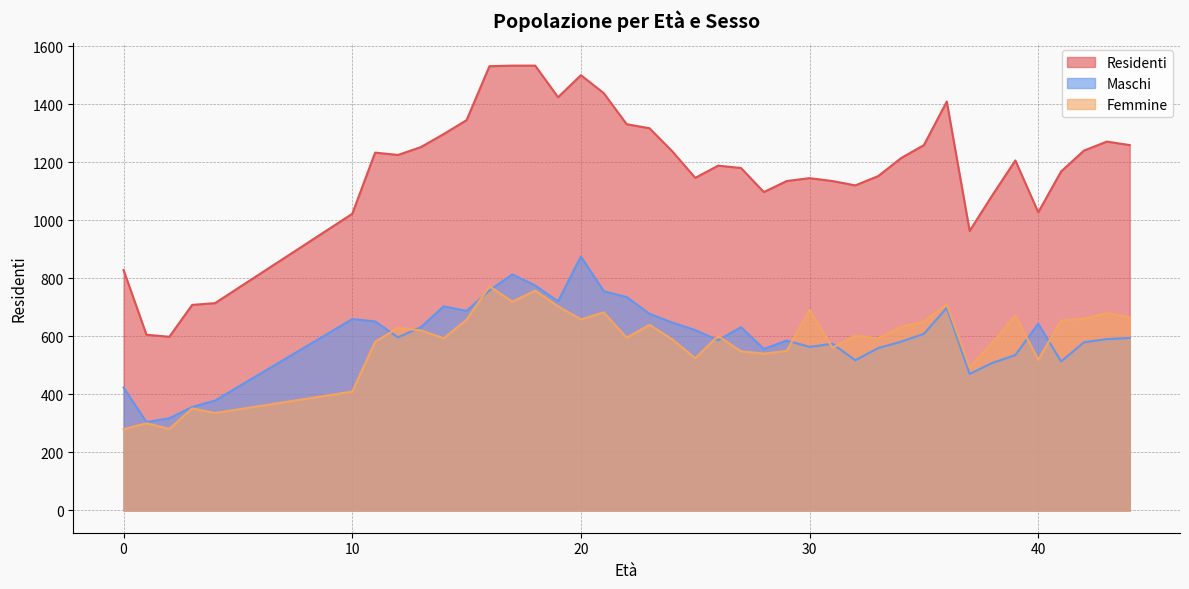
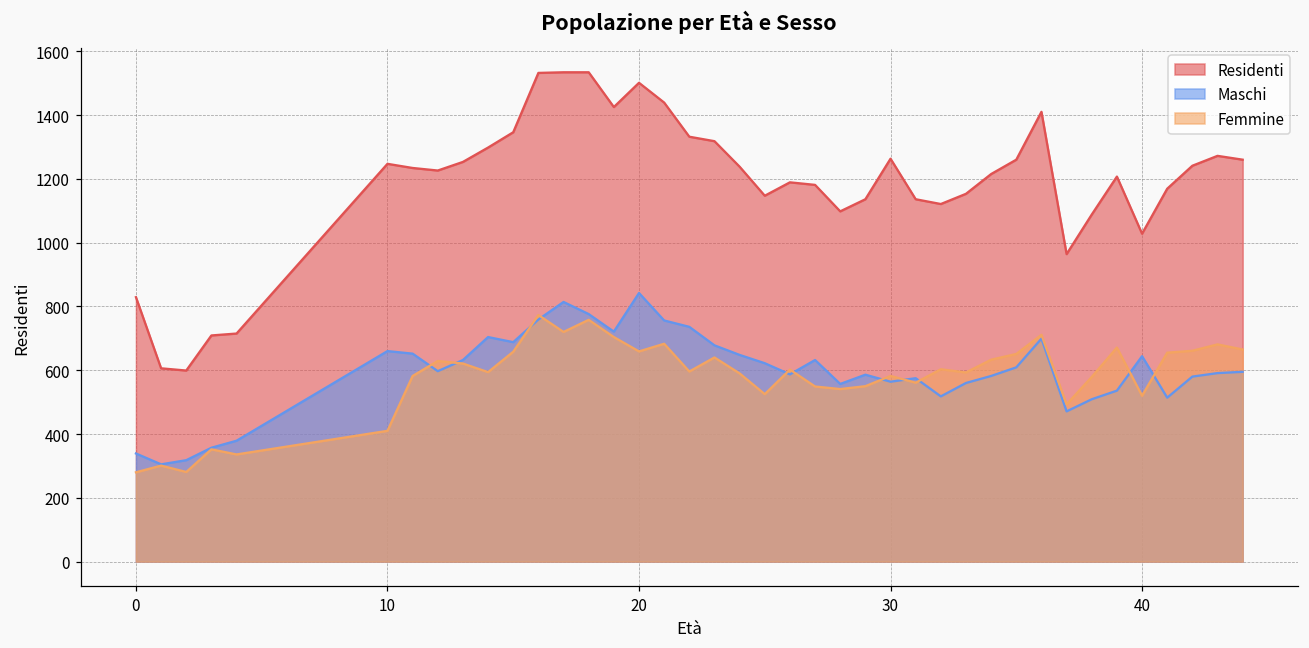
Maschi, 0: 420 -> 340
Residenti, 10: 1020 -> 1250
Maschi, 20: 880 -> 840
Residenti, 30: 1150 -> 1260
Femmine, 30: 690 -> 580
